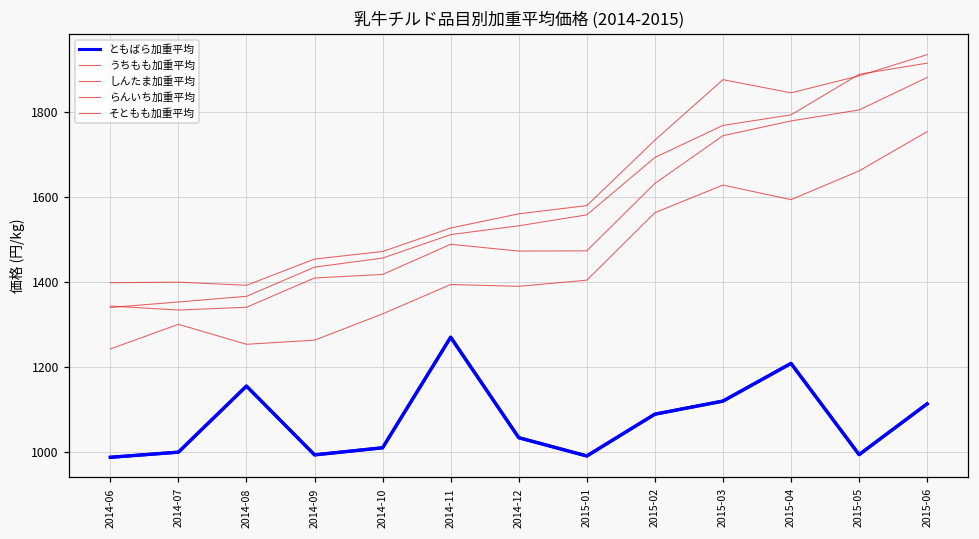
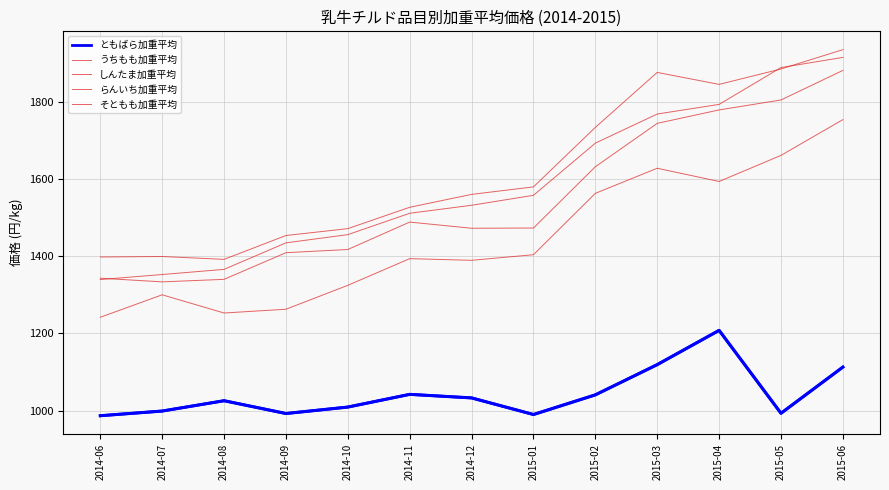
ともばら加重平均, 2014-08: 1150 -> 1030
ともばら加重平均, 2014-11: 1270 -> 1040
ともばら加重平均, 2015-02: 1090 -> 1040
